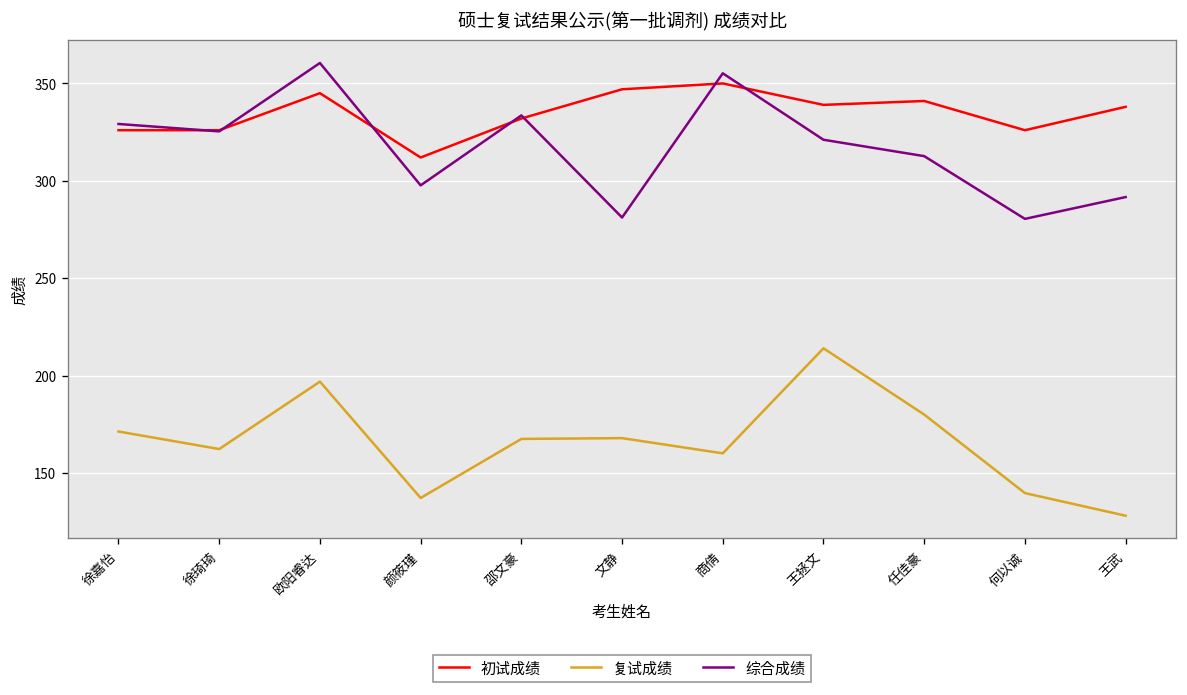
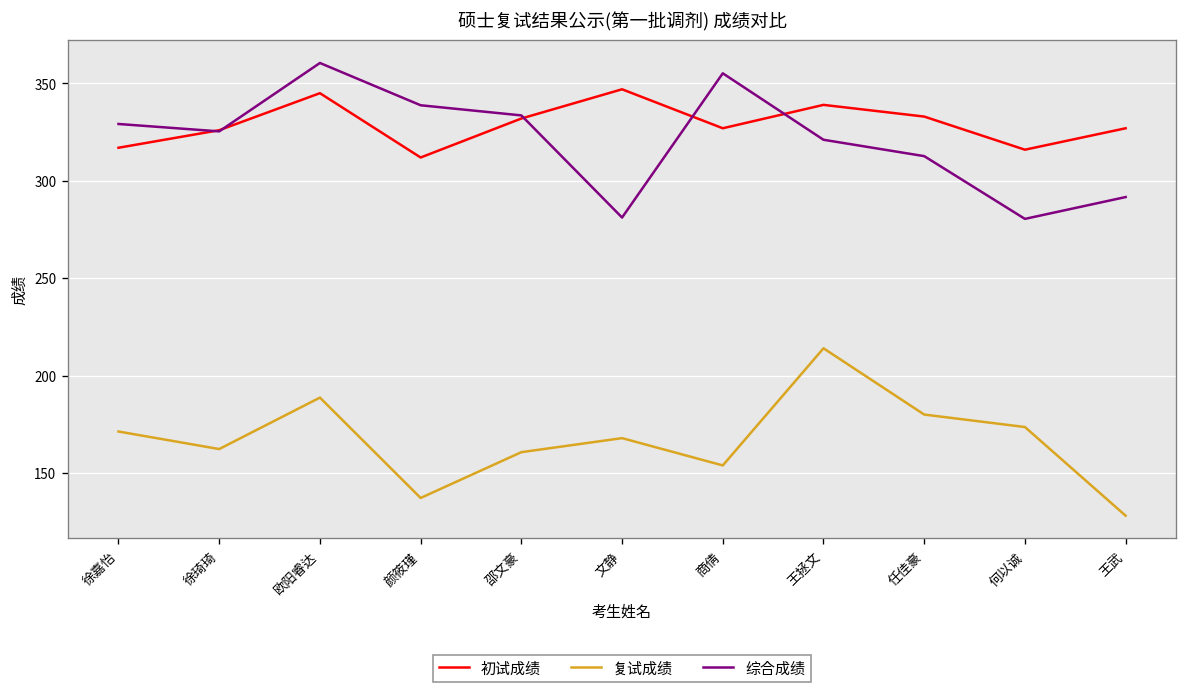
初试成绩, 徐嘉怡: 326 -> 317
复试成绩, 欧阳睿达: 197 -> 189
综合成绩, 颜筱瑾: 298 -> 339
复试成绩, 邵文豪: 168 -> 161
初试成绩, 商倩: 350 -> 327
复试成绩, 商倩: 160 -> 154
初试成绩, 任佳豪: 341 -> 333
初试成绩, 何以诚: 326 -> 316
复试成绩, 何以诚: 140 -> 174
初试成绩, 王武: 338 -> 327
